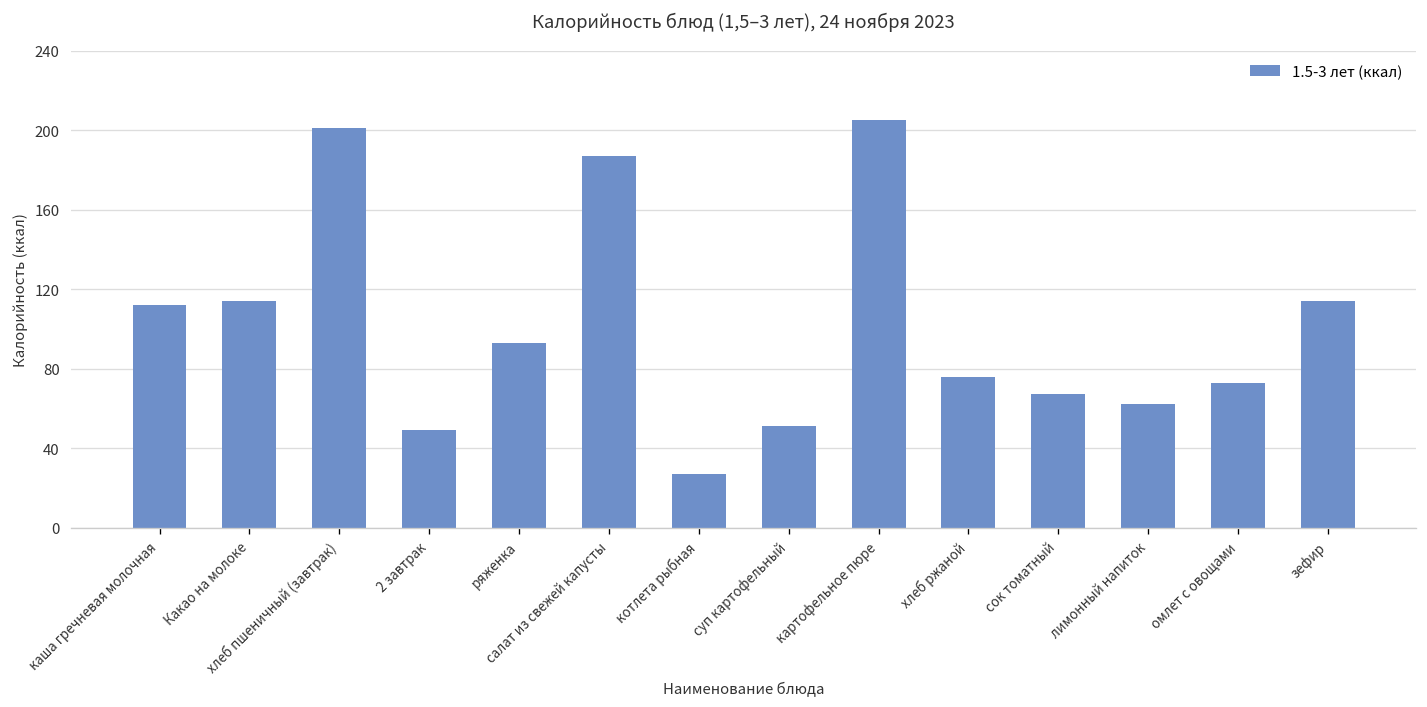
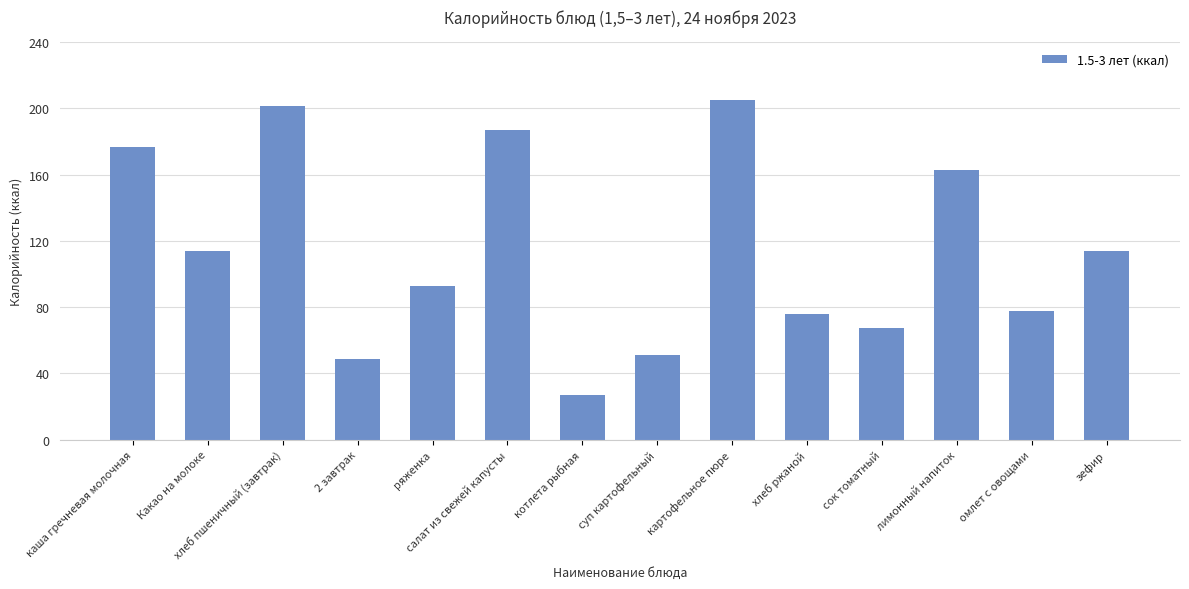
каша гречневая молочная: 112 -> 177
лимонный напиток: 63 -> 163
омлет с овощами: 73 -> 78
